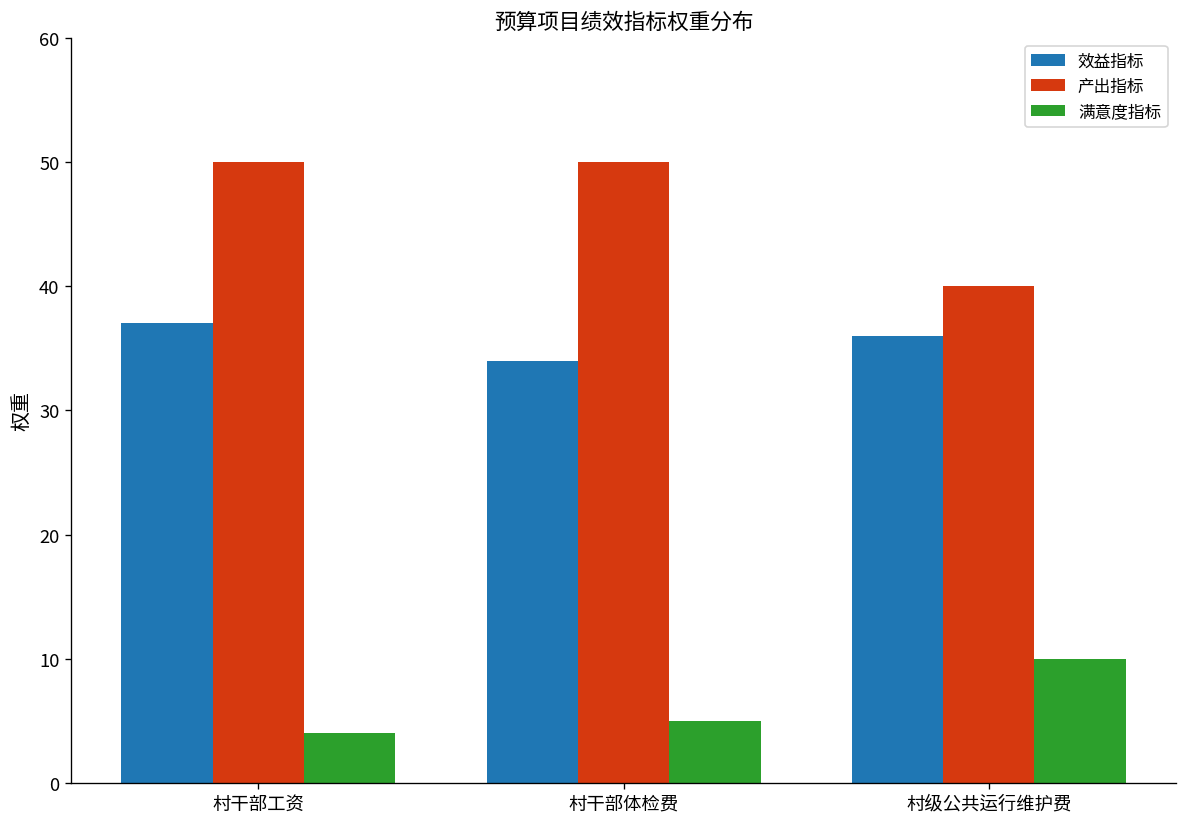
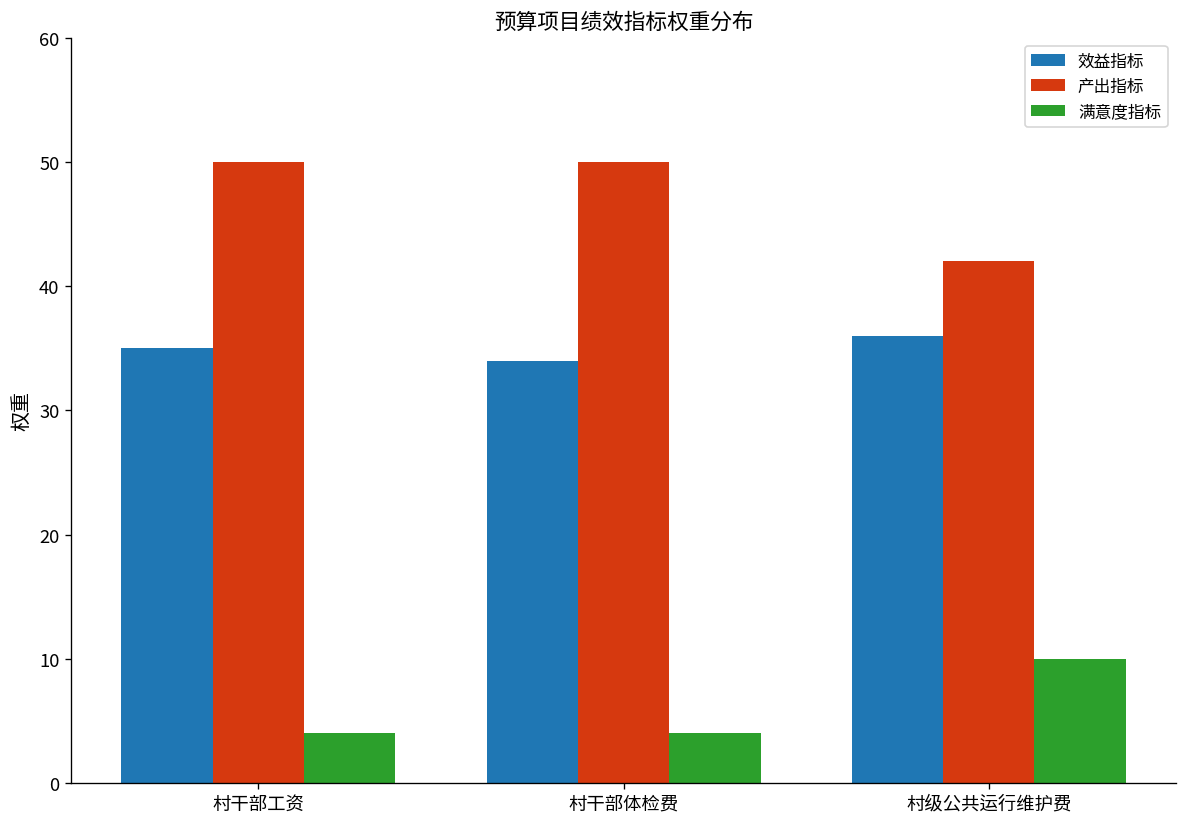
效益指标, 村干部工资: 37 -> 35
满意度指标, 村干部体检费: 5 -> 4
产出指标, 村级公共运行维护费: 40 -> 42
